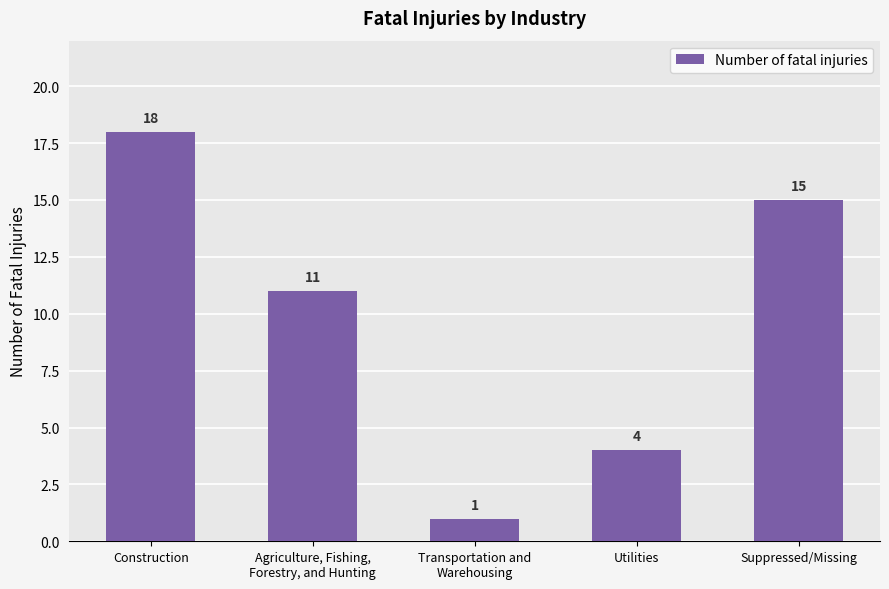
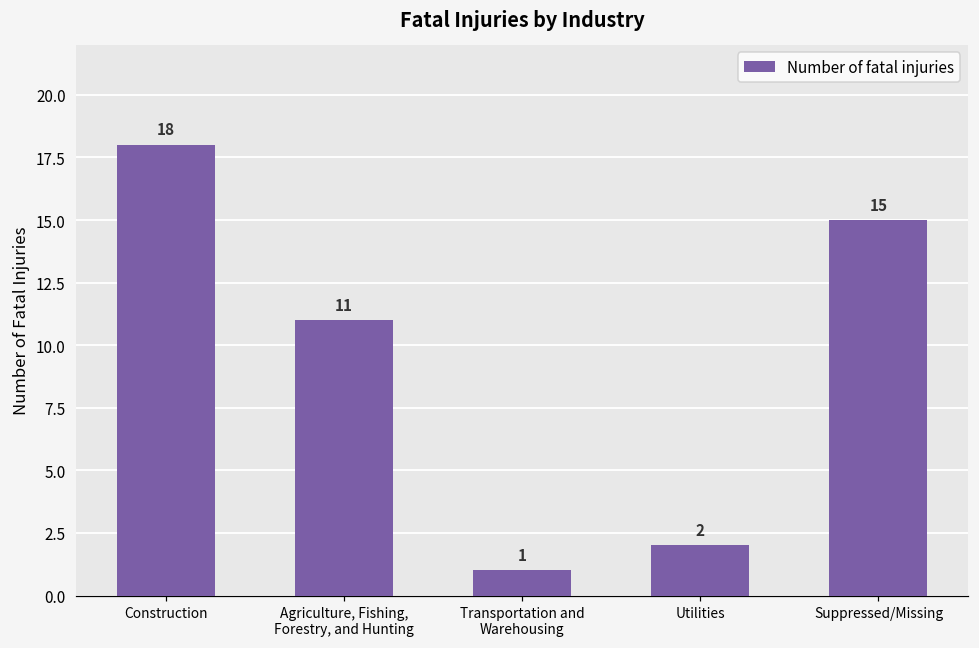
Utilities: 4 -> 2
